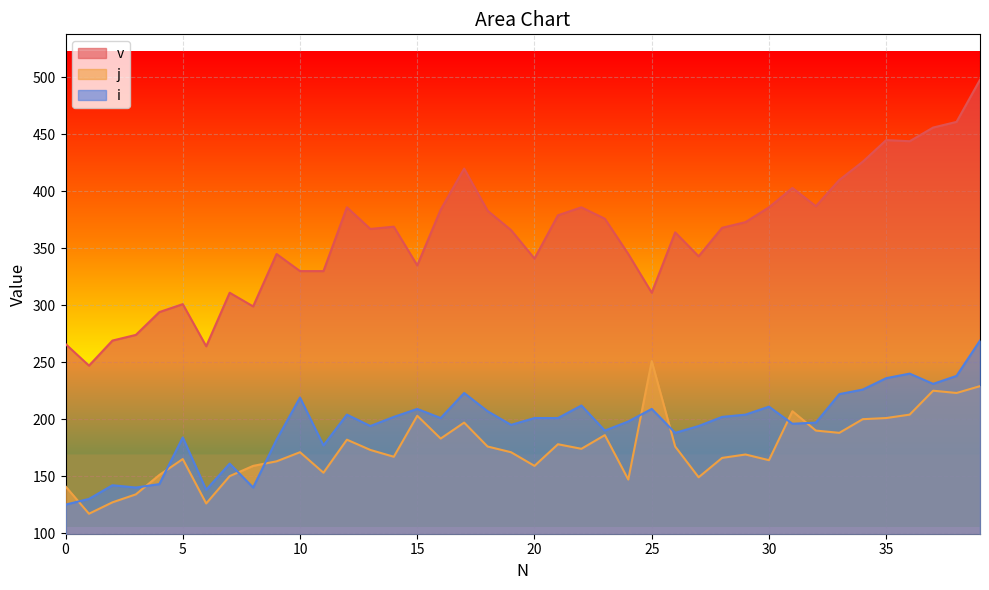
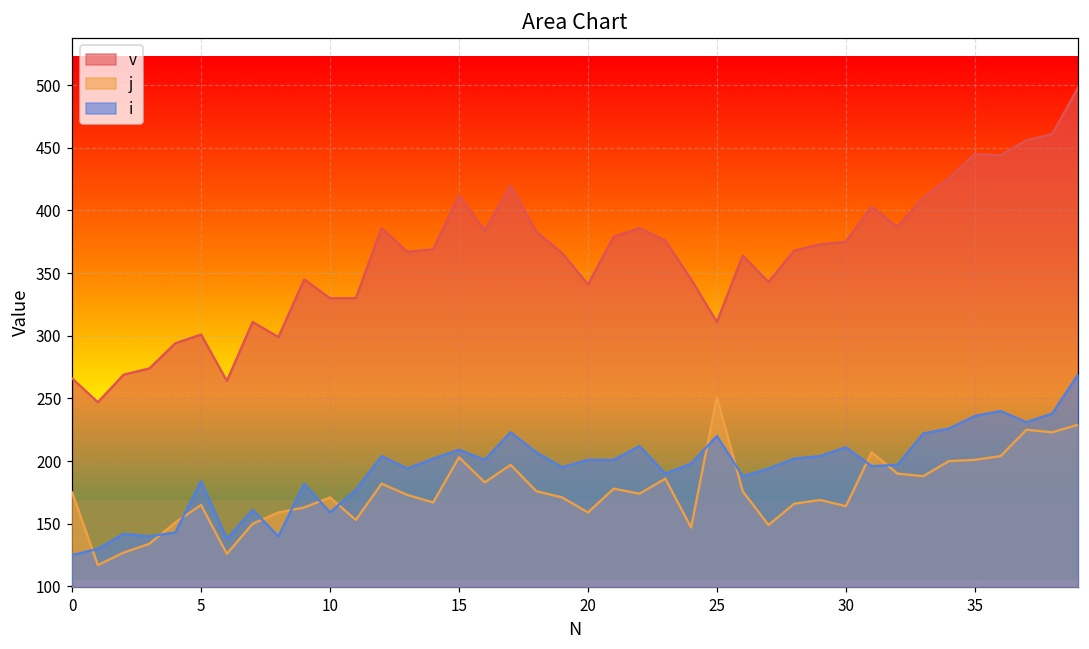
j, 0: 141 -> 175
i, 10: 219 -> 159
v, 15: 335 -> 412
i, 25: 209 -> 220
v, 30: 386 -> 375
